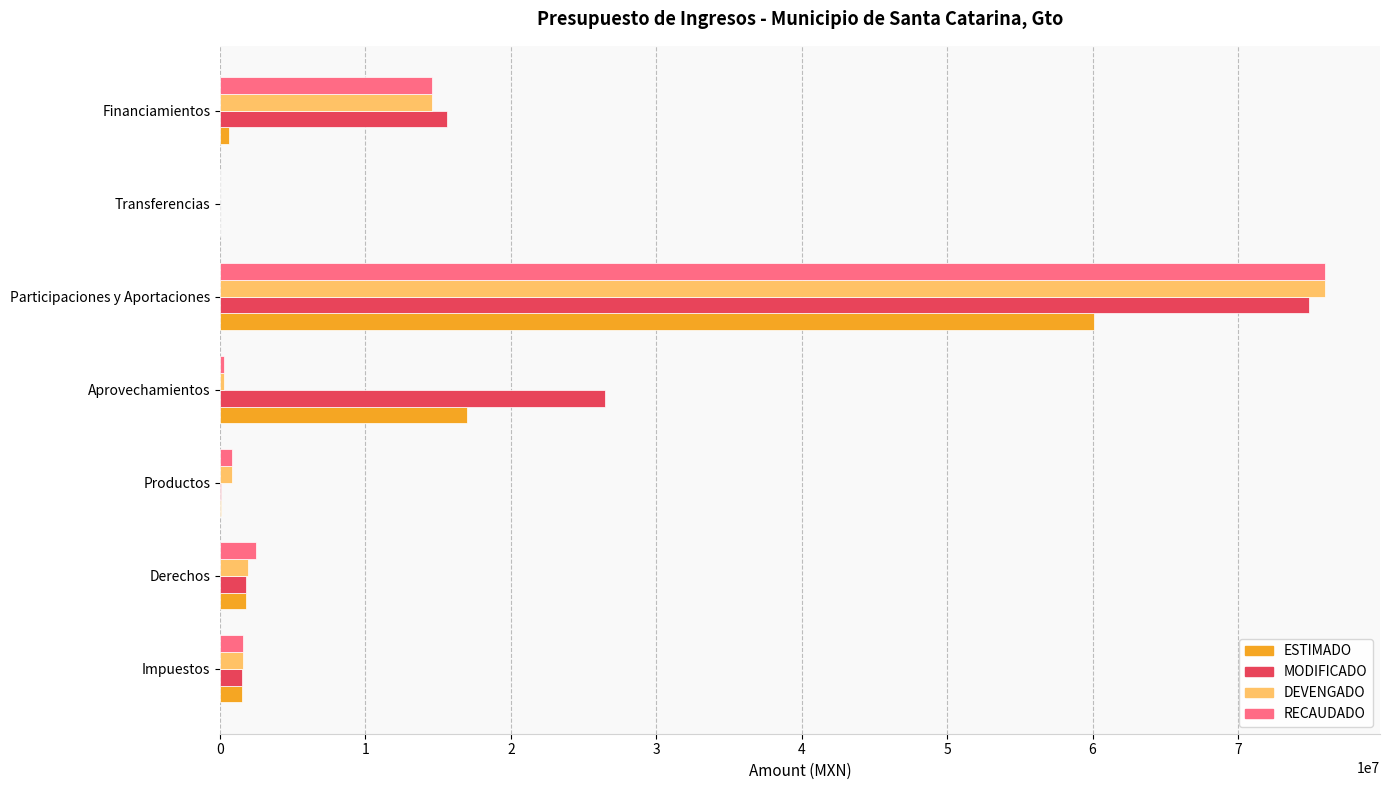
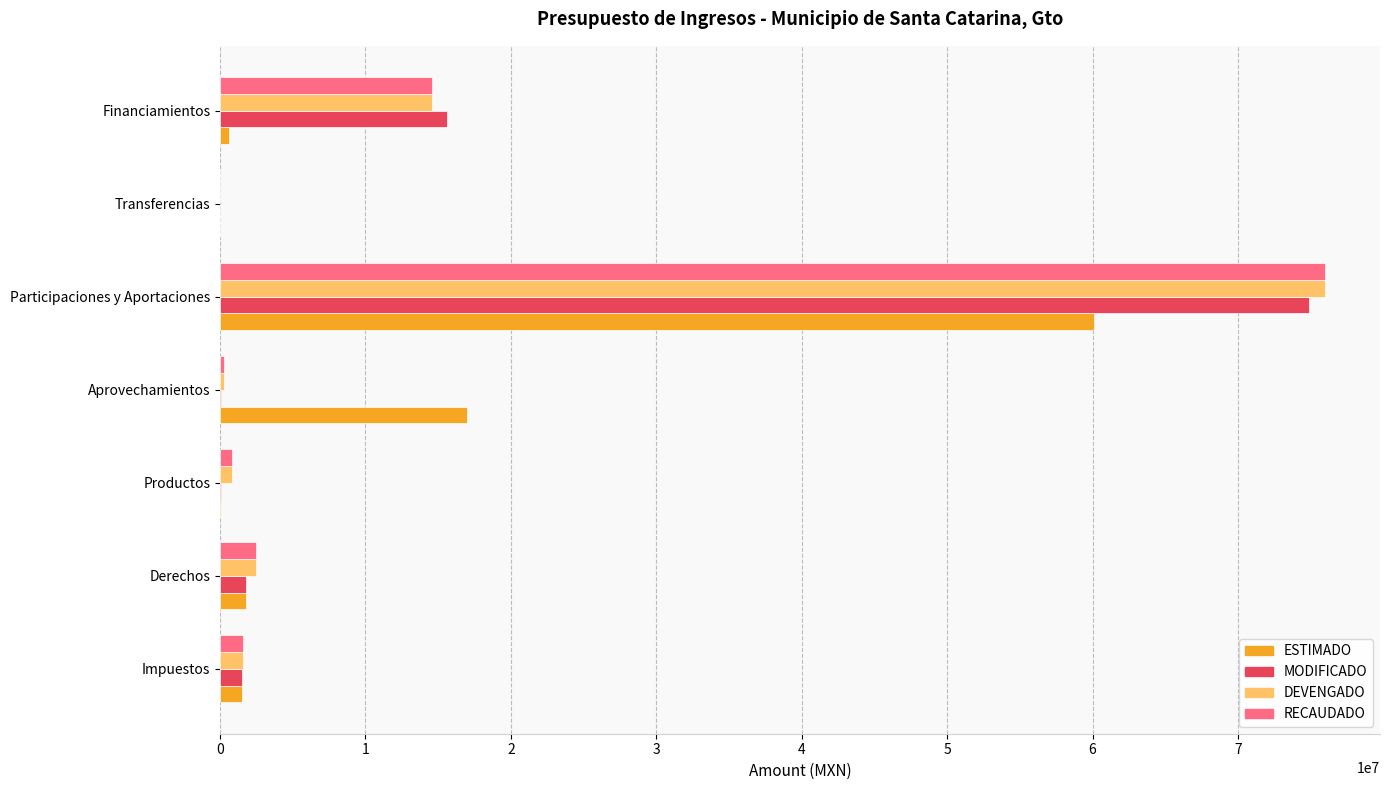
MODIFICADO, Aprovechamientos: 26500000 -> 100000
DEVENGADO, Derechos: 1900000 -> 2500000
